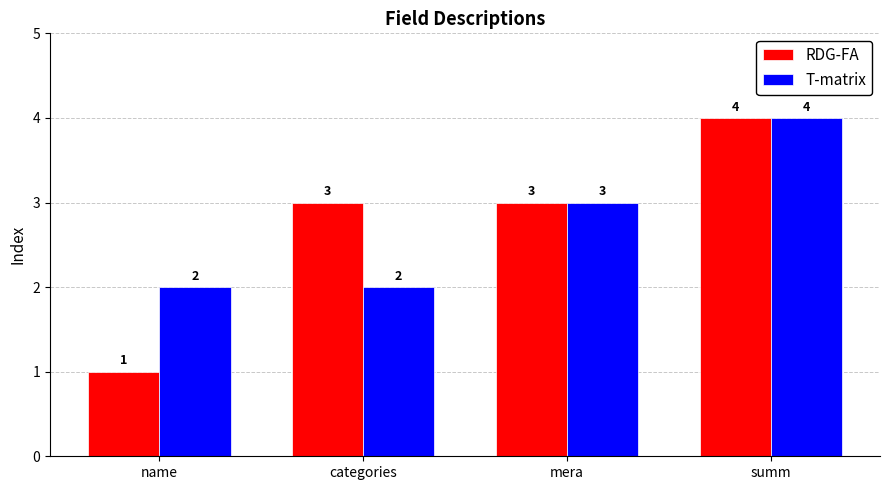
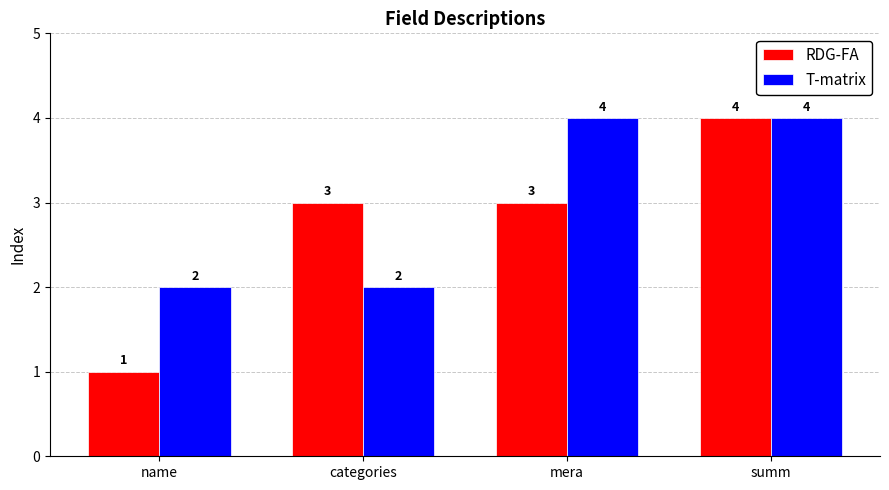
T-matrix, mera: 3 -> 4
